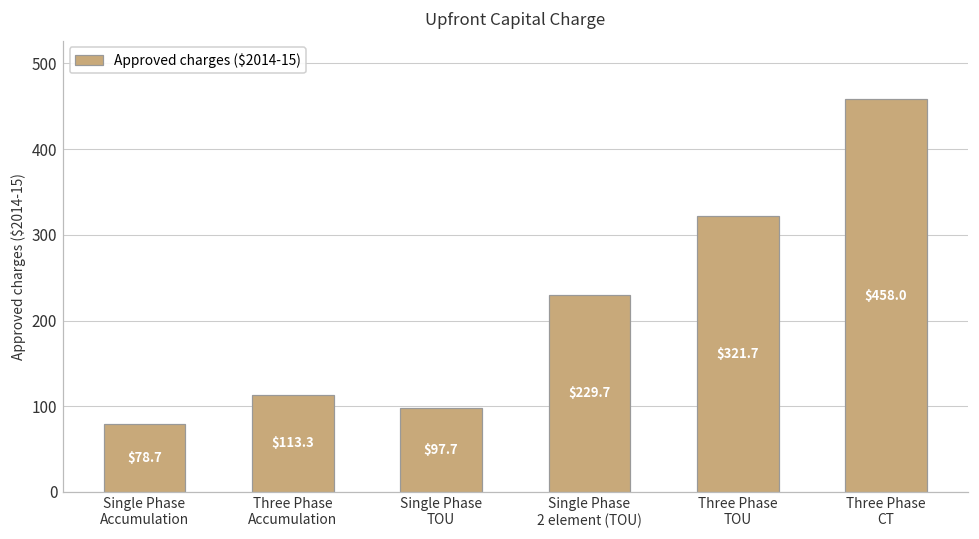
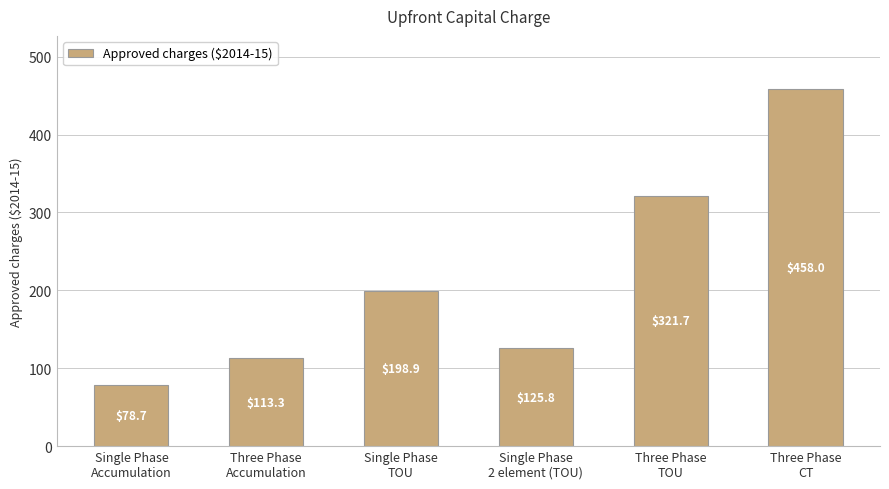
Single Phase TOU: $97.7 -> $198.9
Single Phase 2 element (TOU): $229.7 -> $125.8
